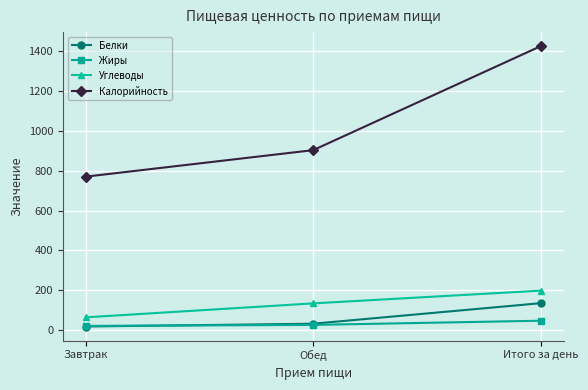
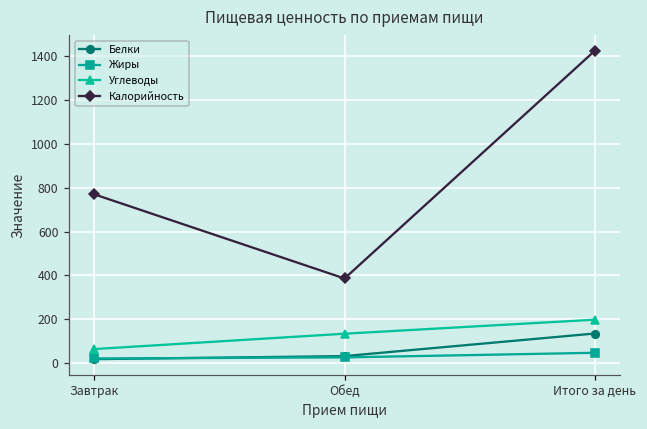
Калорийность, Обед: 900 -> 390
